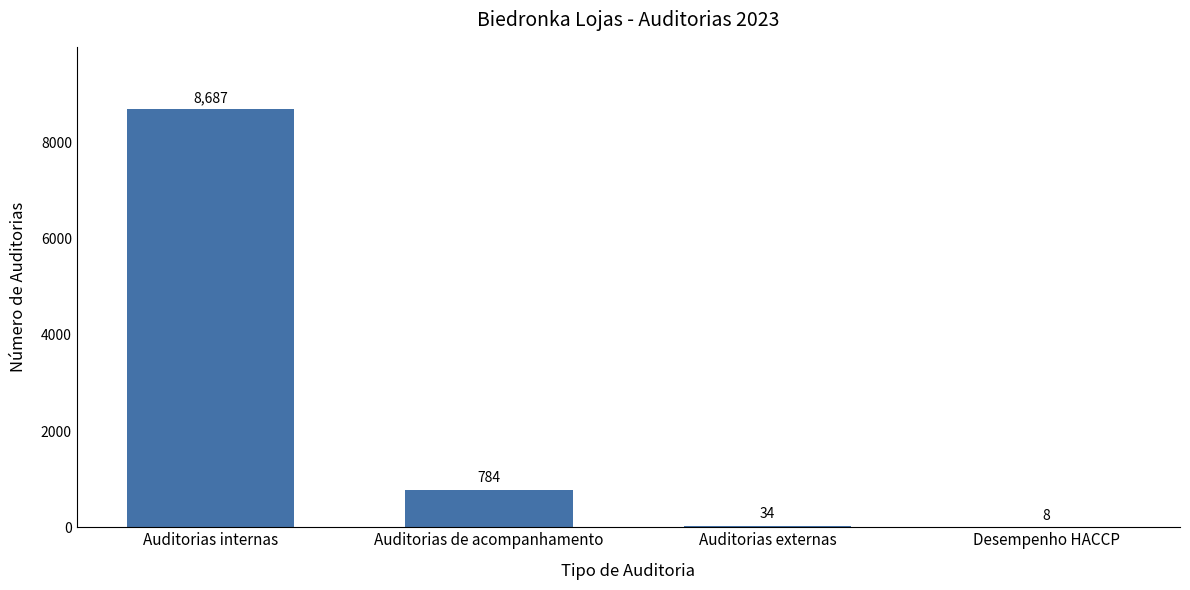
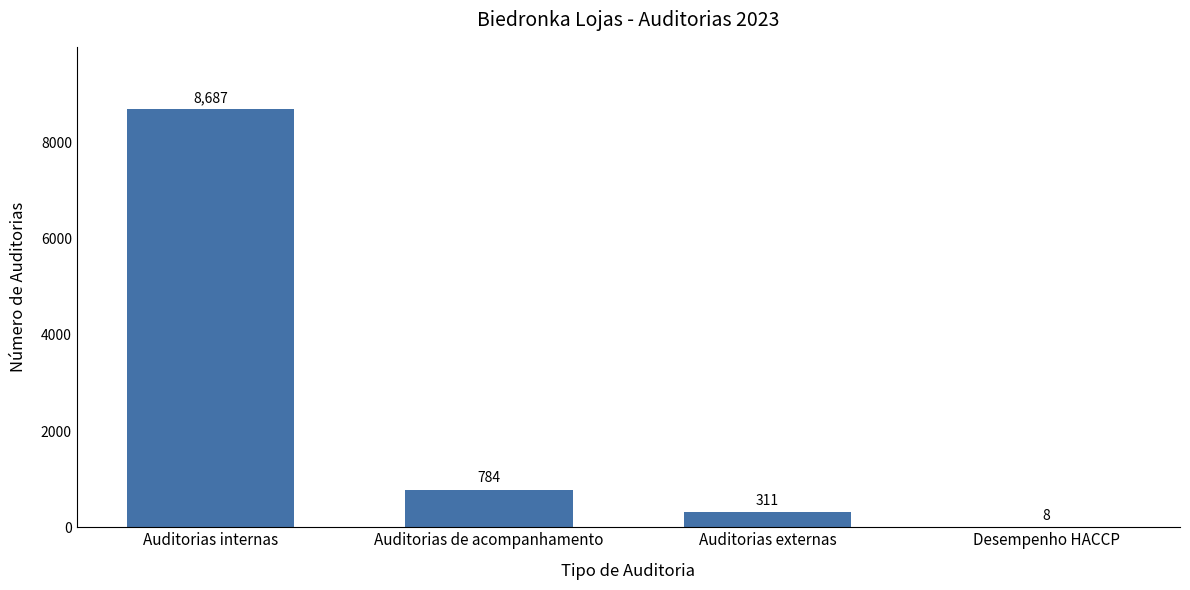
Auditorias externas: 34 -> 311
